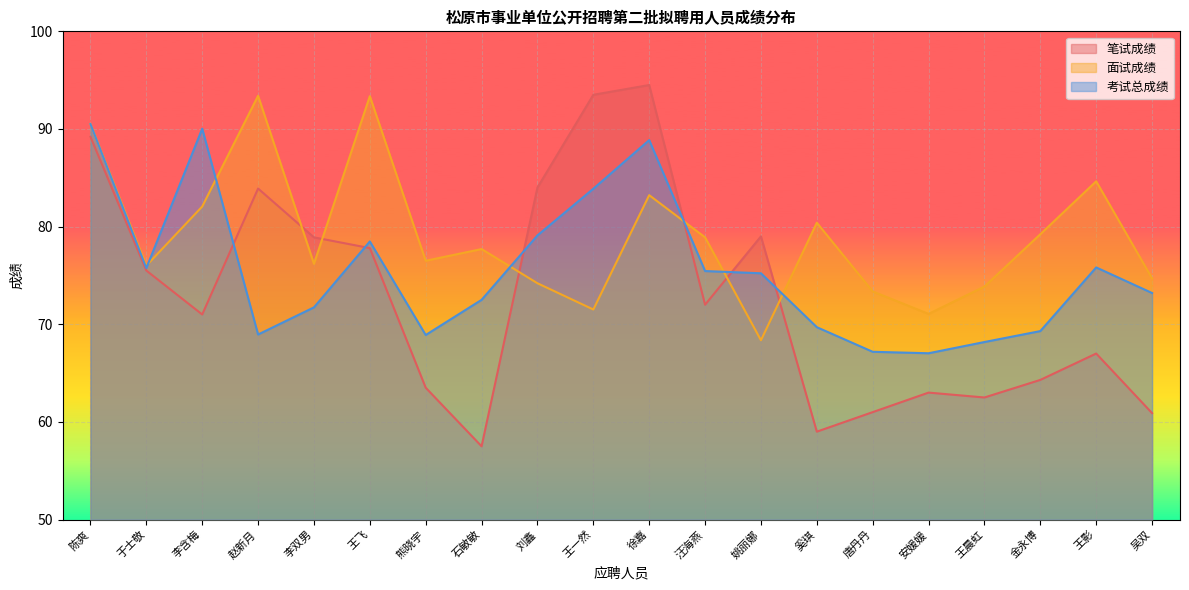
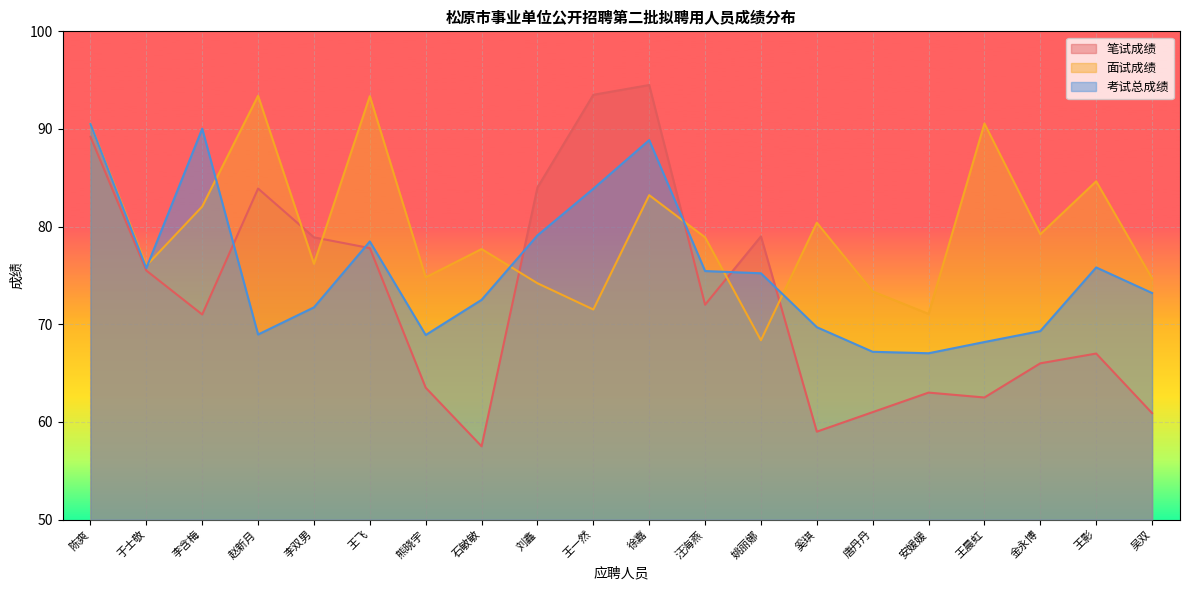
面试成绩, 熊晓宇: 77 -> 75
面试成绩, 王晨虹: 74 -> 91
笔试成绩, 金永博: 64 -> 66
